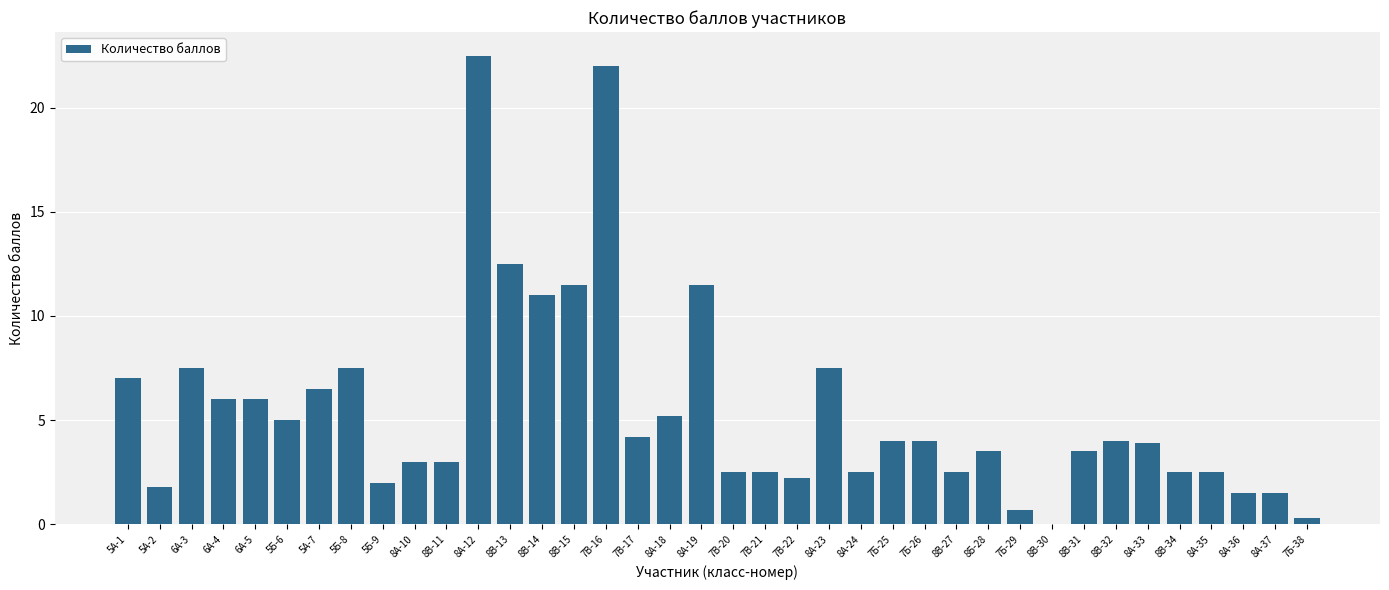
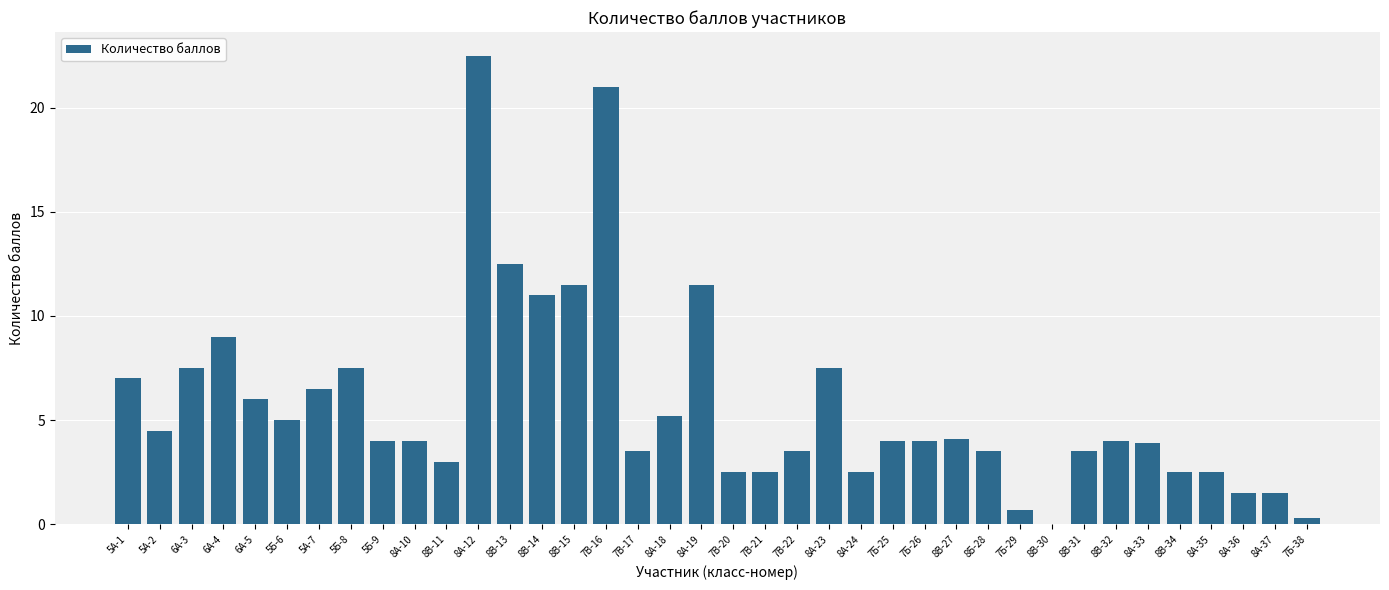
5А-2: 1.8 -> 4.5
6А-4: 6 -> 9
5Б-9: 2 -> 4
8А-10: 3 -> 4
7В-16: 22 -> 21
7В-17: 4.2 -> 3.5
7В-22: 2.2 -> 3.5
8В-27: 2.5 -> 4.1
